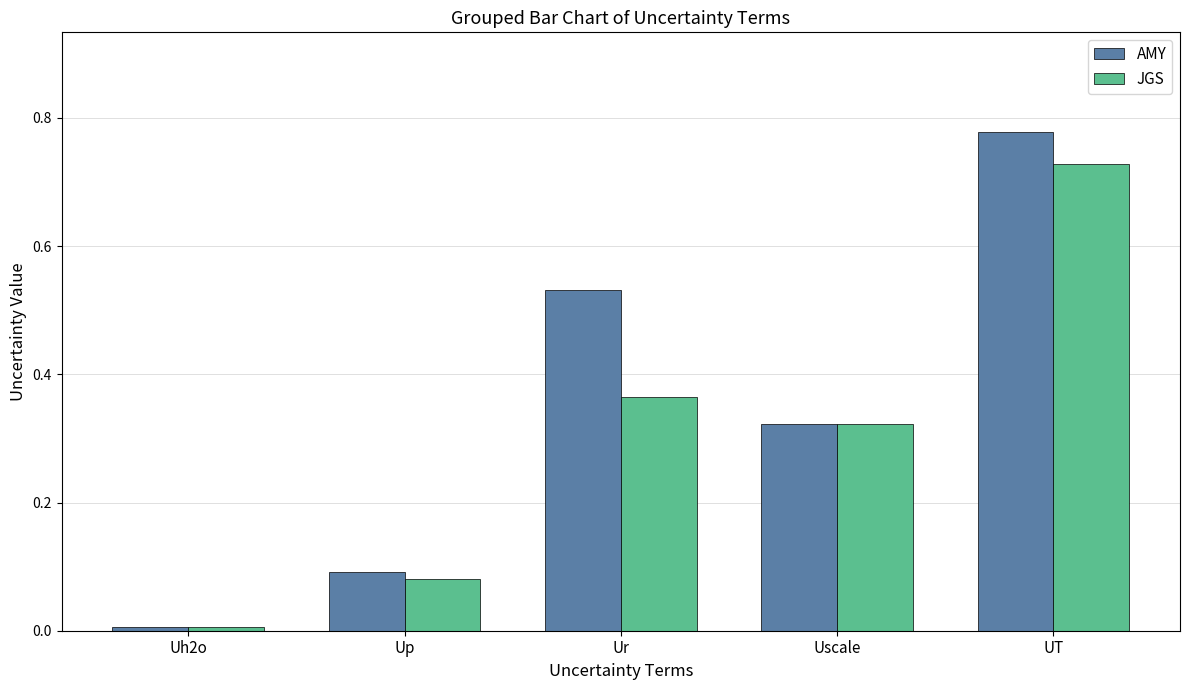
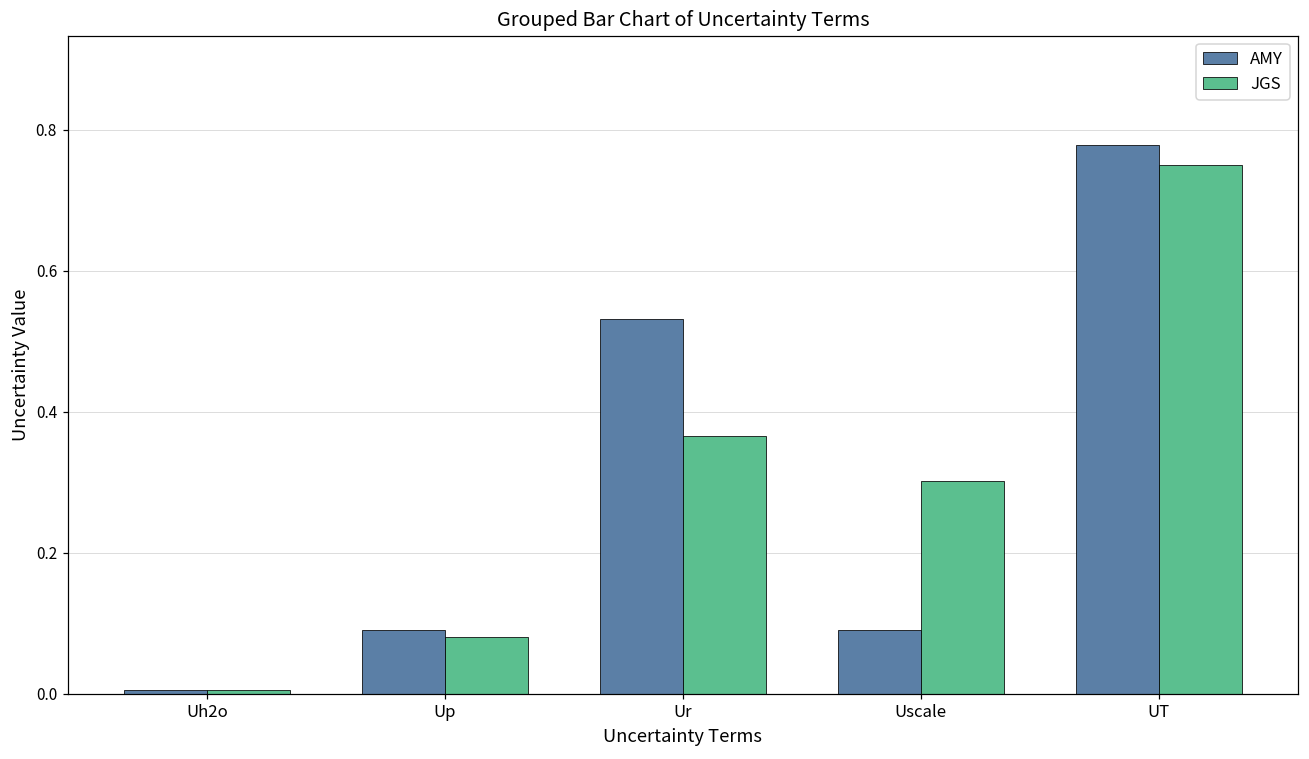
AMY, Uscale: 0.32 -> 0.09
JGS, Uscale: 0.32 -> 0.30
JGS, UT: 0.73 -> 0.75
